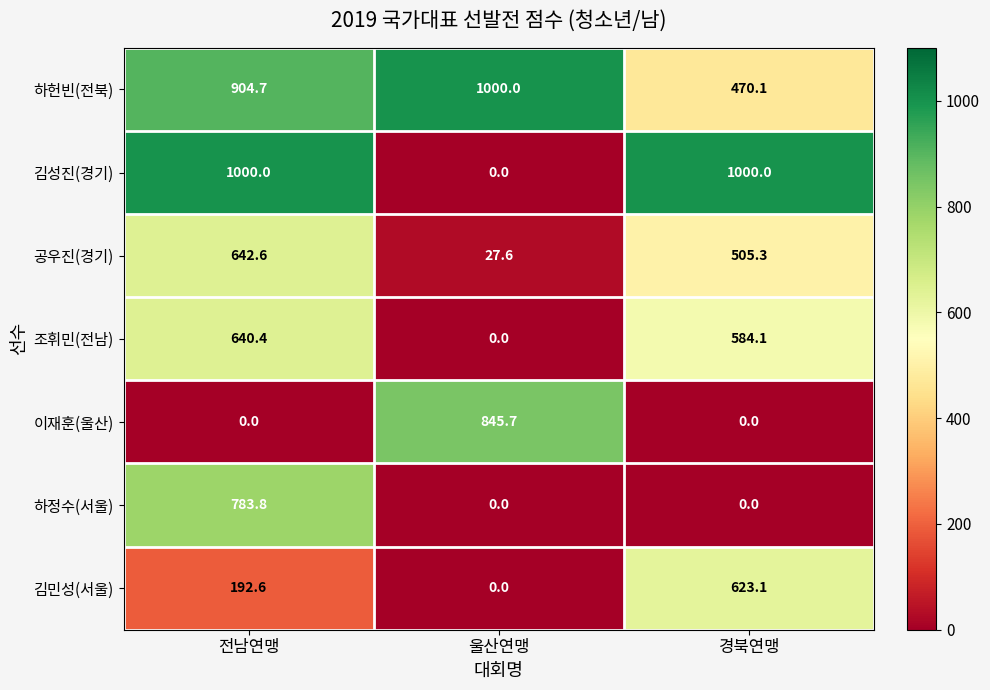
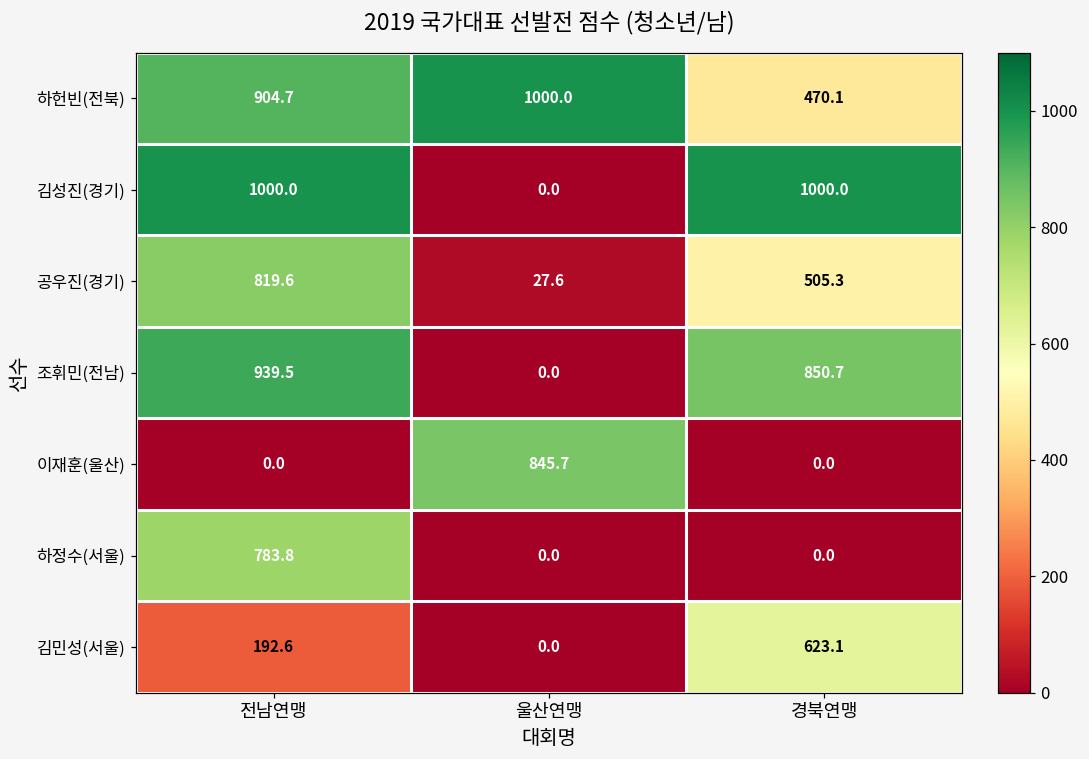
공우진(경기), 전남연맹: 642.6 -> 819.6
조휘민(전남), 전남연맹: 640.4 -> 939.5
조휘민(전남), 경북연맹: 584.1 -> 850.7
